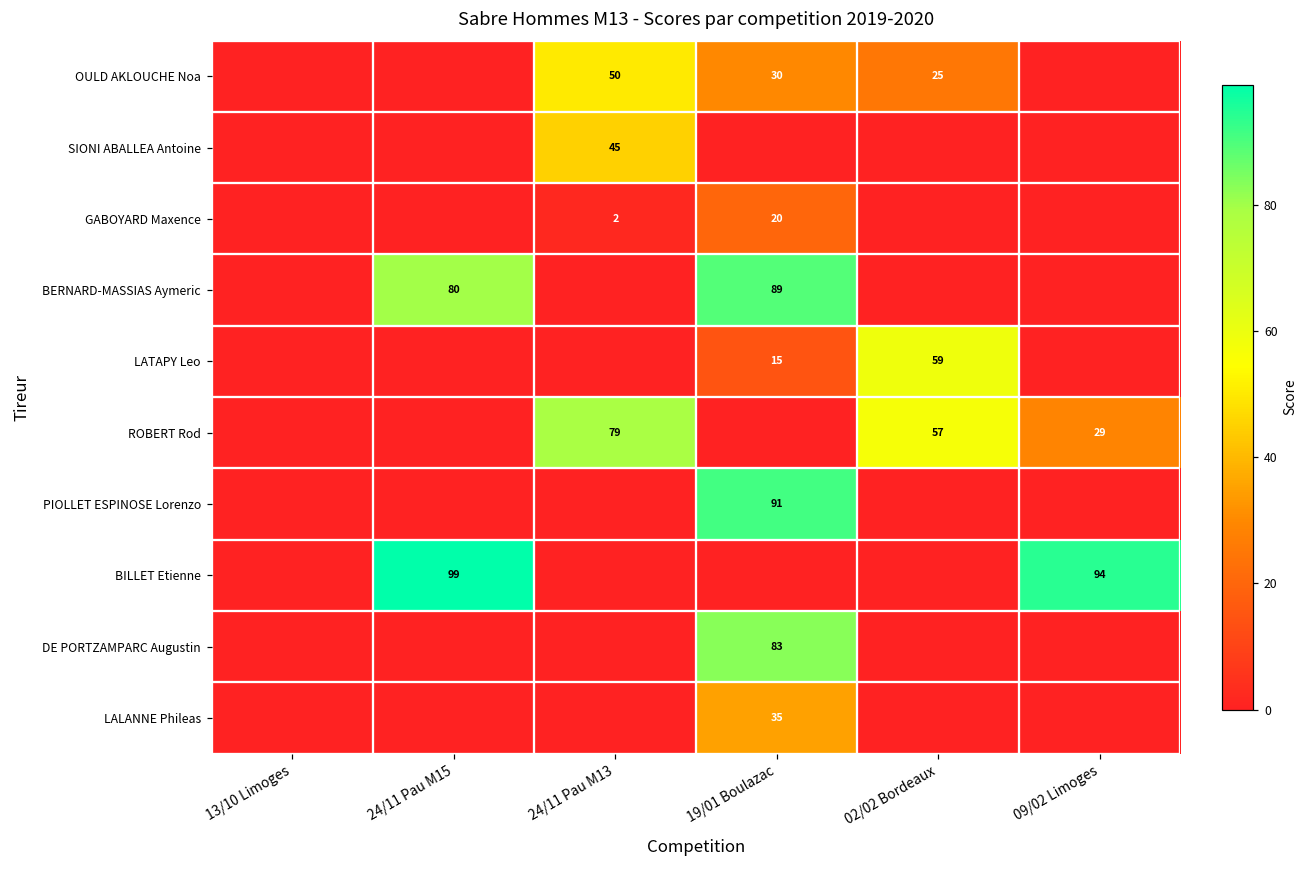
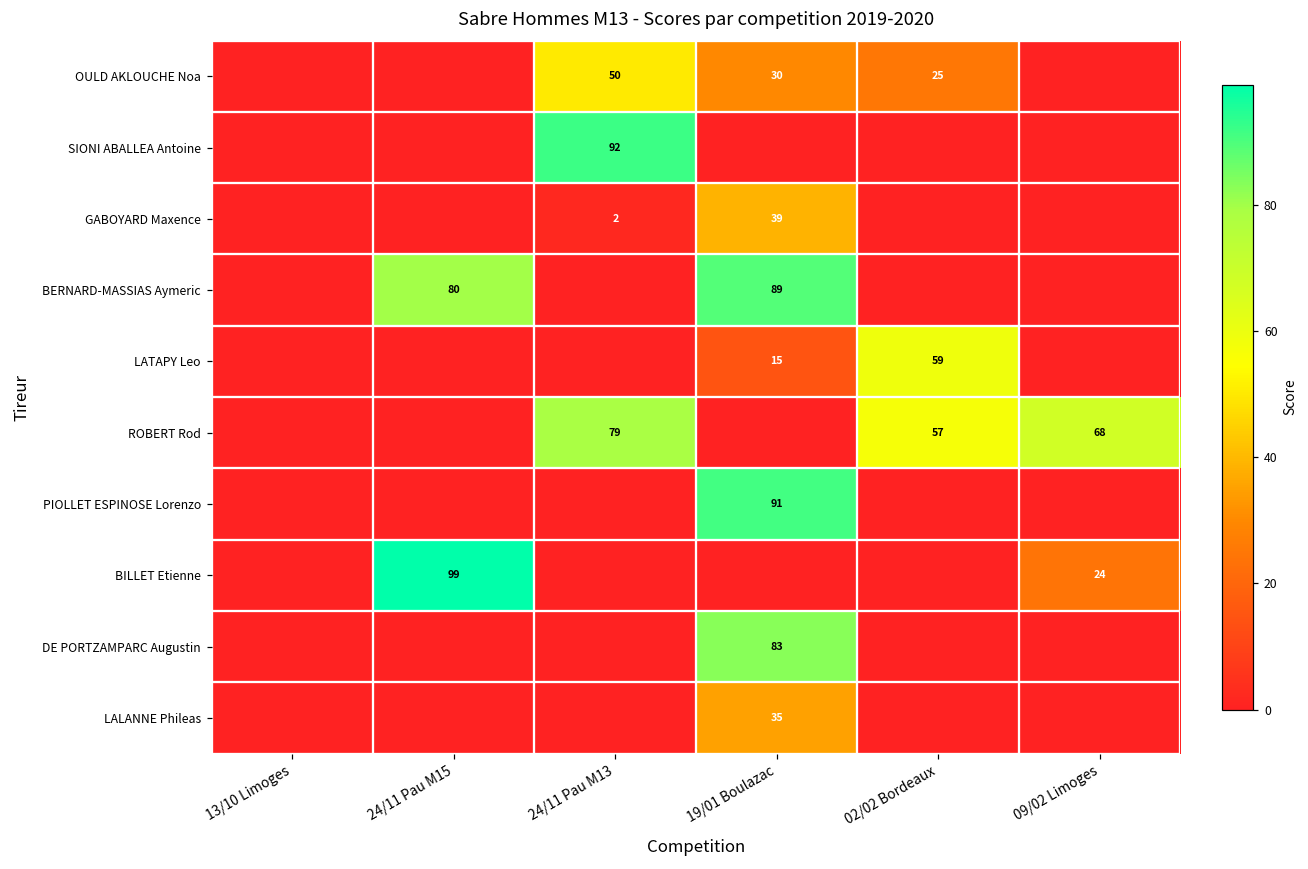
SIONI ABALLEA Antoine, 24/11 Pau M13: 45 -> 92
GABOYARD Maxence, 19/01 Boulazac: 20 -> 39
ROBERT Rod, 09/02 Limoges: 29 -> 68
BILLET Etienne, 09/02 Limoges: 94 -> 24
